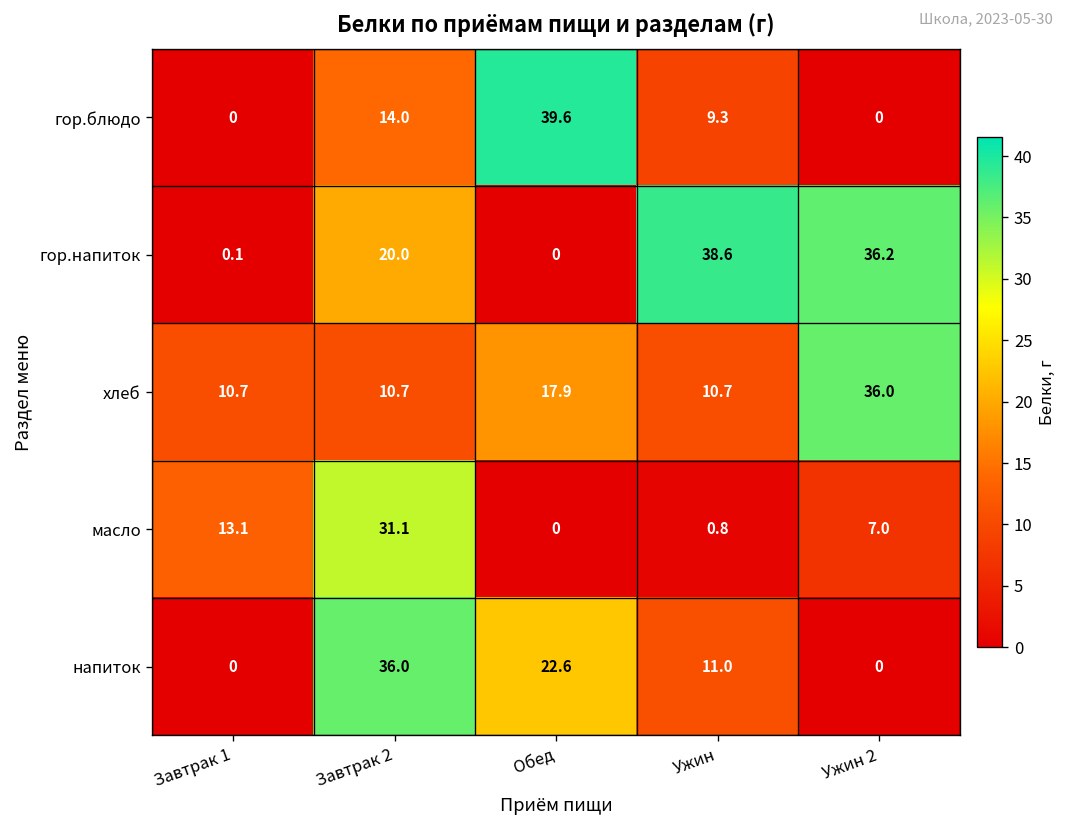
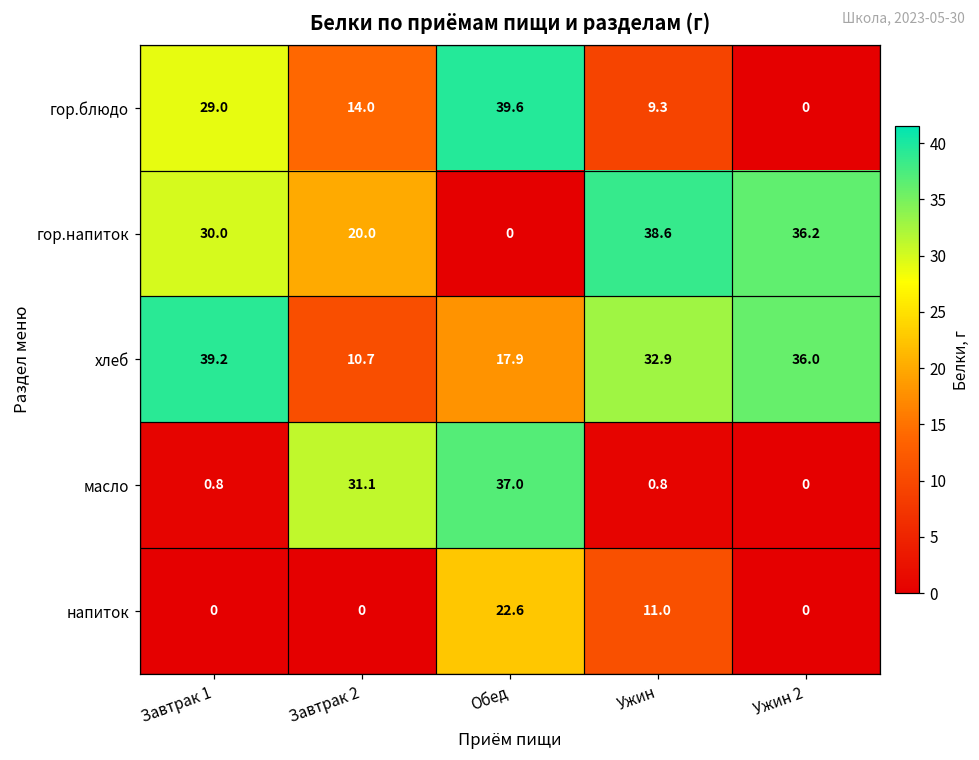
гор.блюдо, Завтрак 1: 0 -> 29.0
гор.напиток, Завтрак 1: 0.1 -> 30.0
хлеб, Завтрак 1: 10.7 -> 39.2
хлеб, Ужин: 10.7 -> 32.9
масло, Завтрак 1: 13.1 -> 0.8
масло, Обед: 0 -> 37.0
масло, Ужин 2: 7.0 -> 0
напиток, Завтрак 2: 36.0 -> 0
